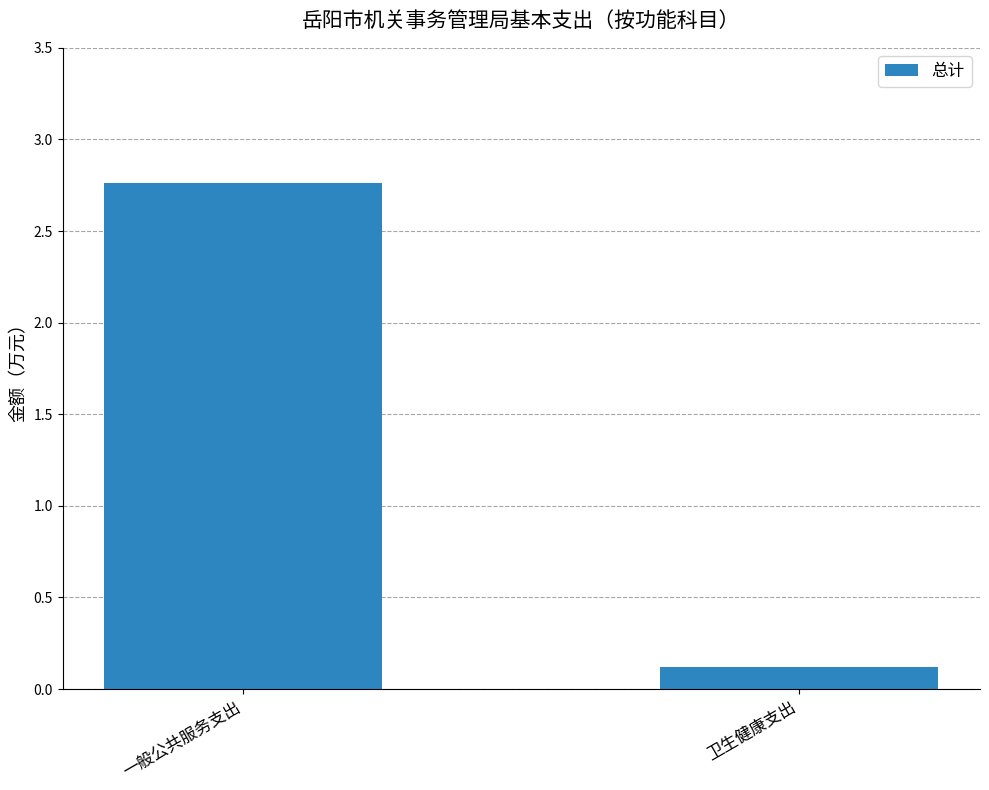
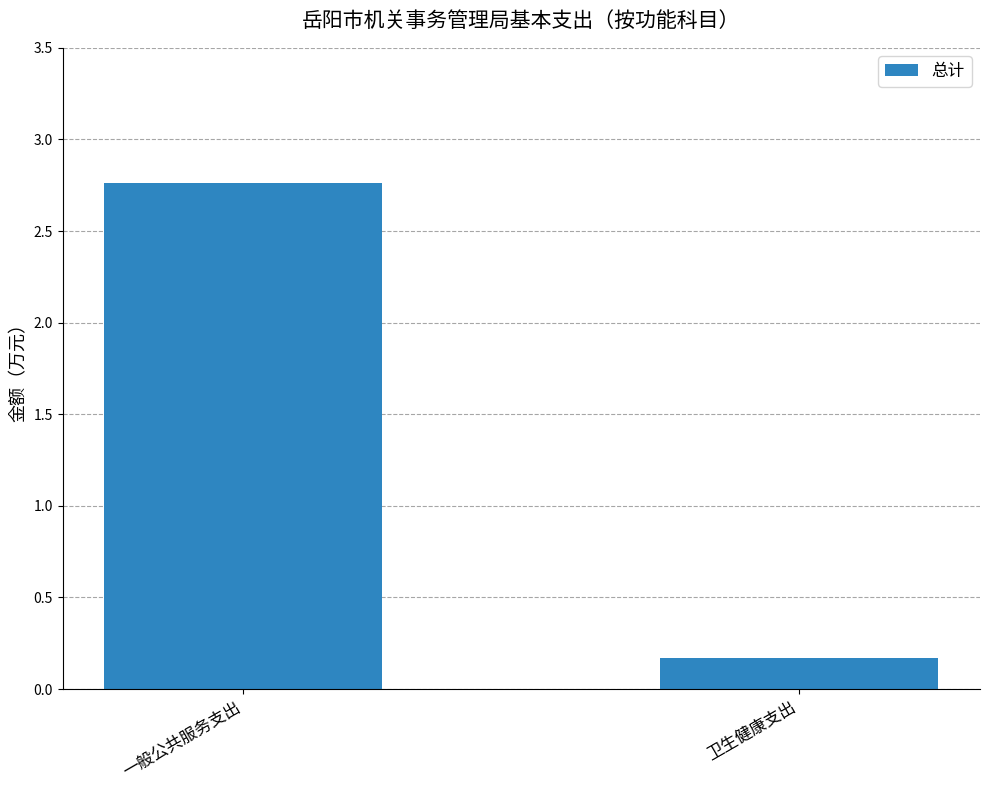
卫生健康支出: 0.12 -> 0.17
